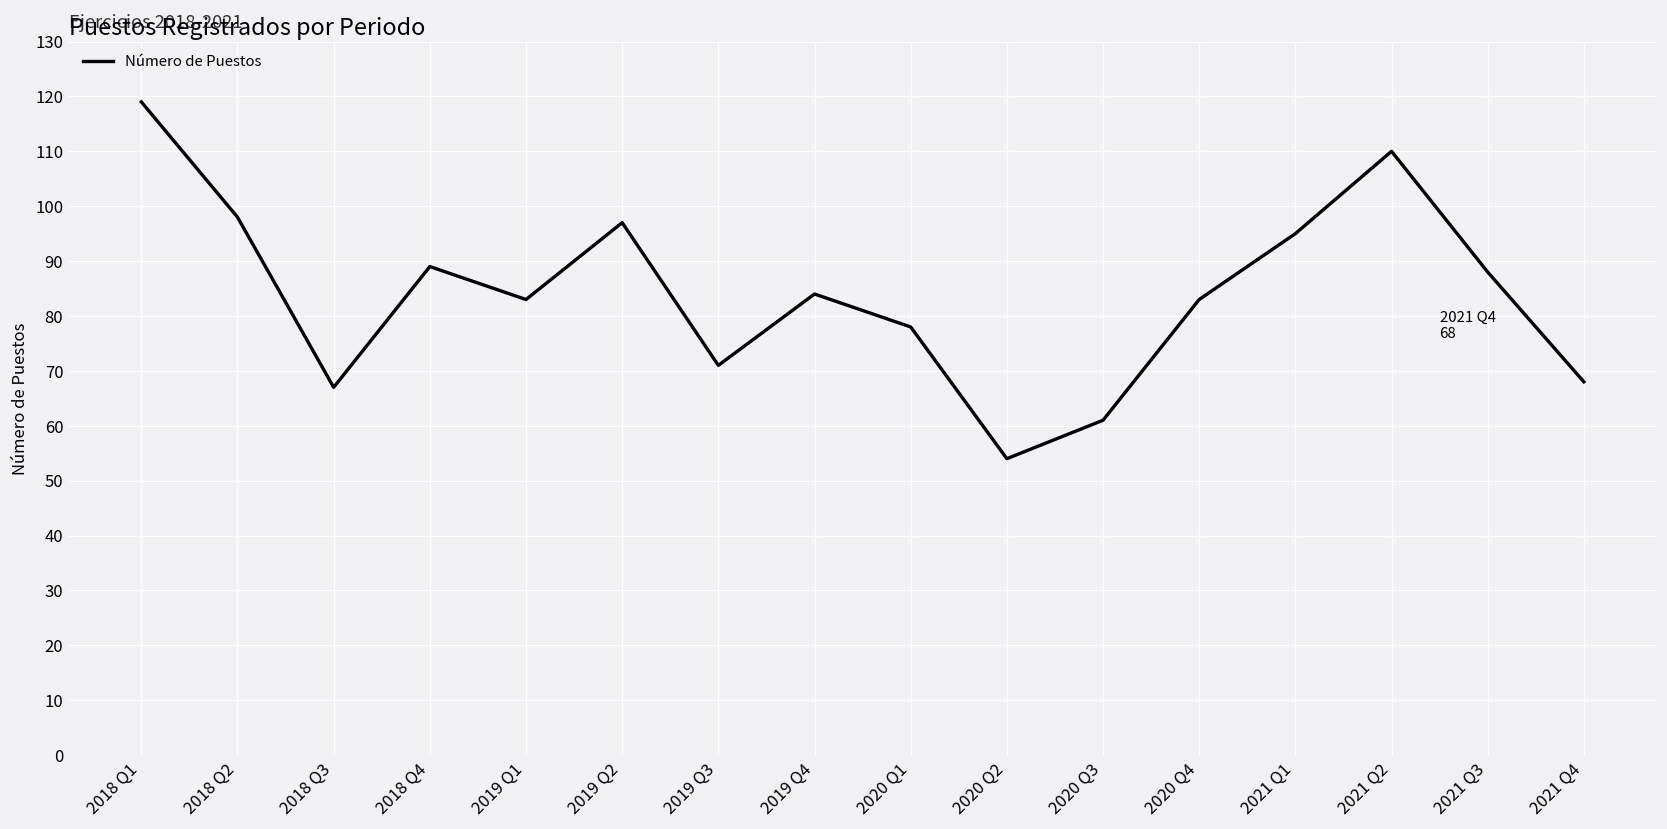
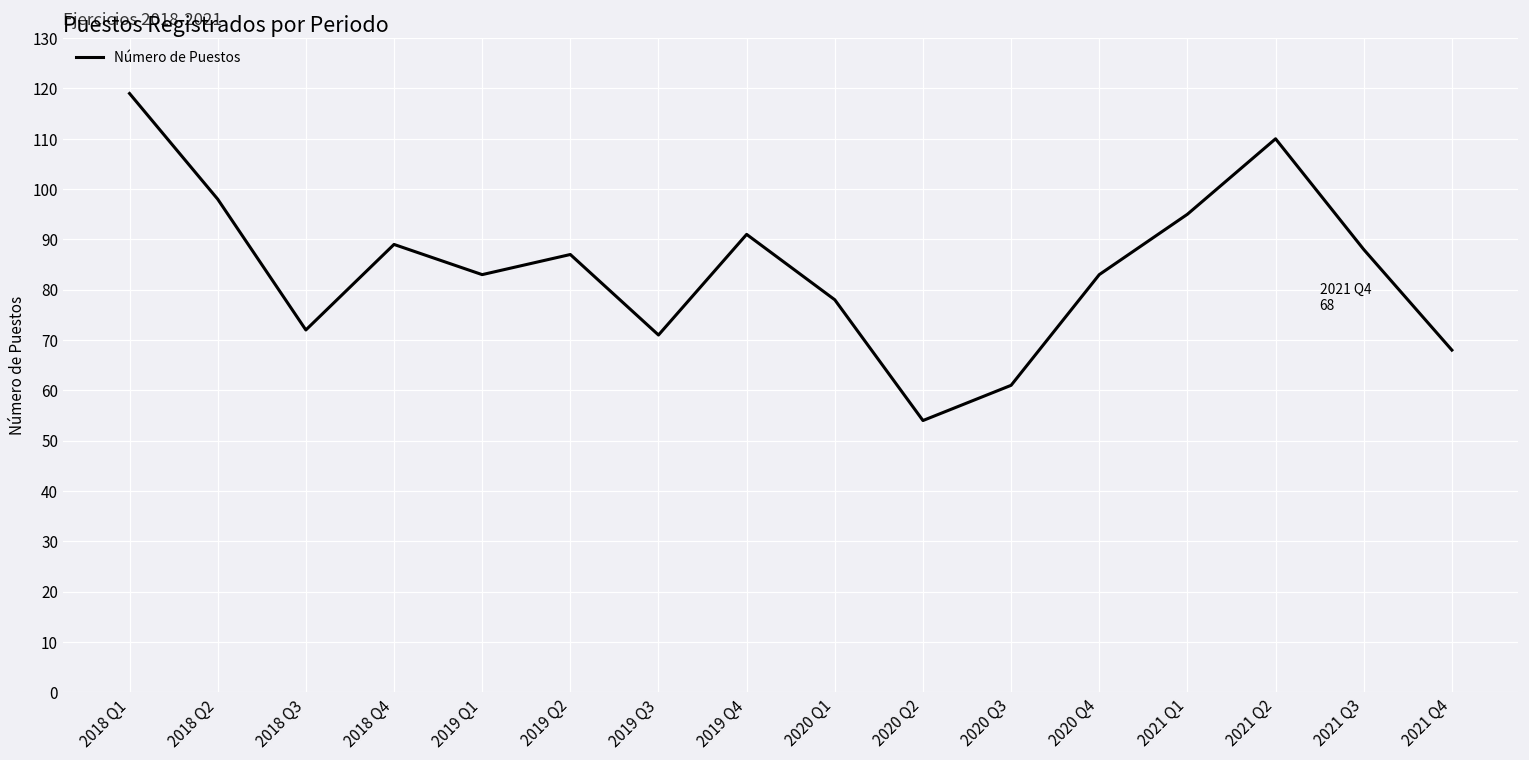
2018 Q3: 67 -> 72
2019 Q2: 97 -> 87
2019 Q4: 84 -> 91
